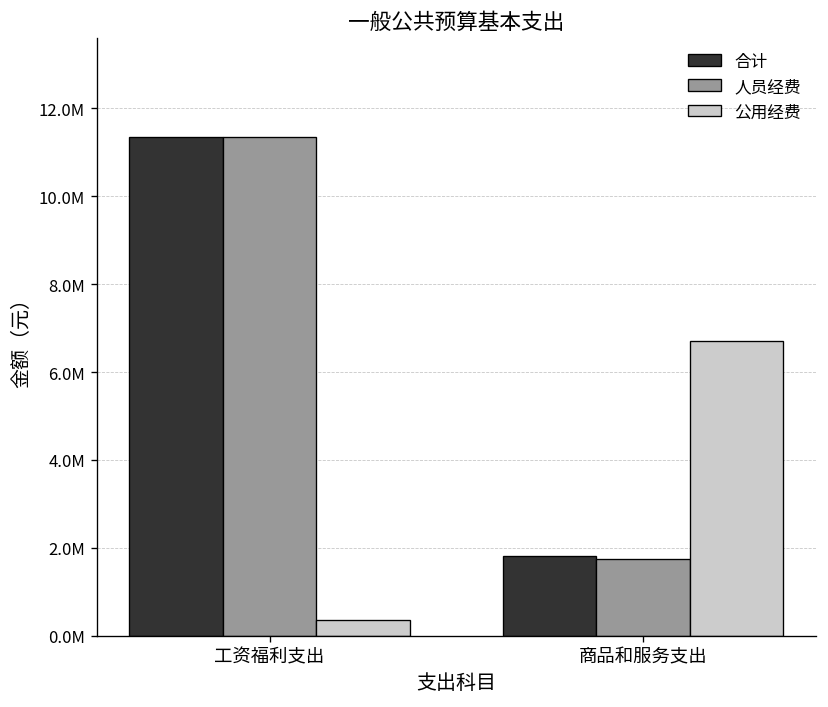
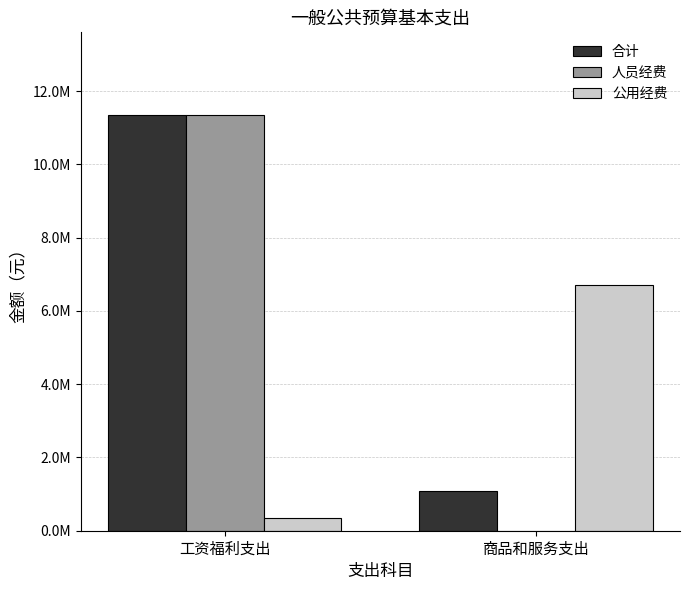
合计, 商品和服务支出: 1800000 -> 1100000
人员经费, 商品和服务支出: 1800000 -> 0
